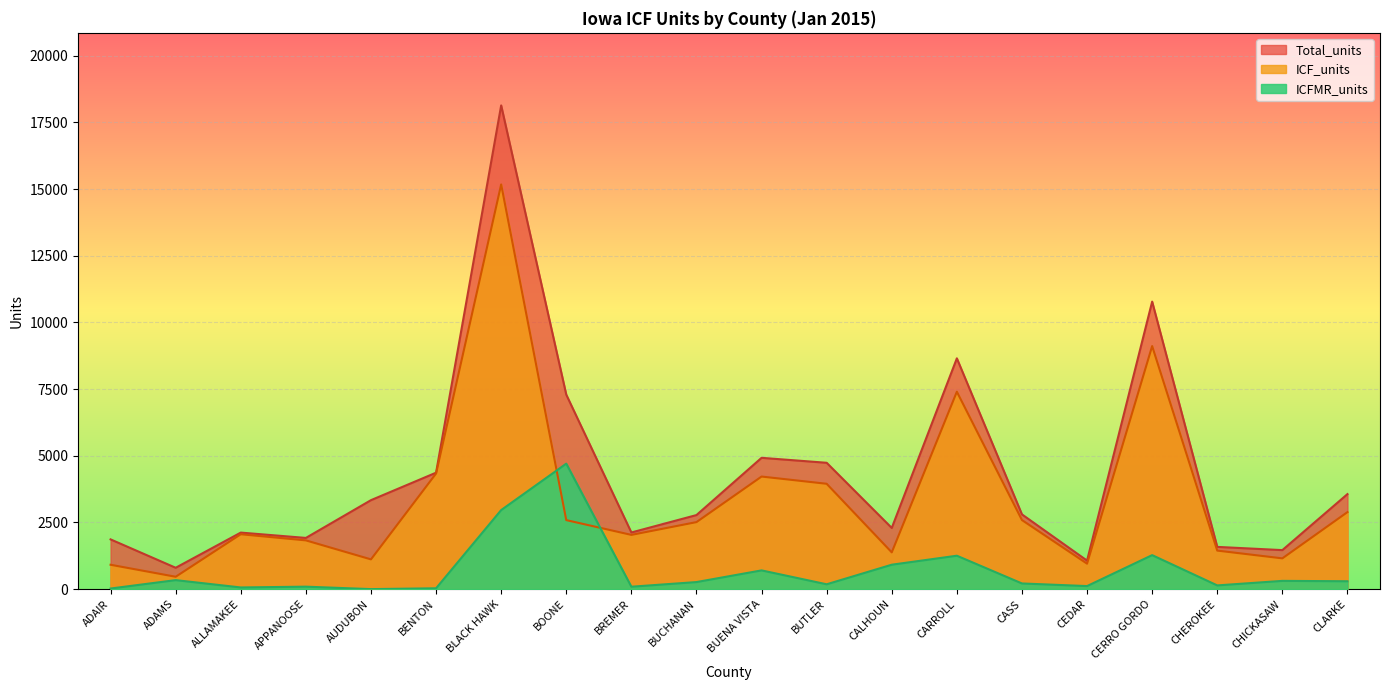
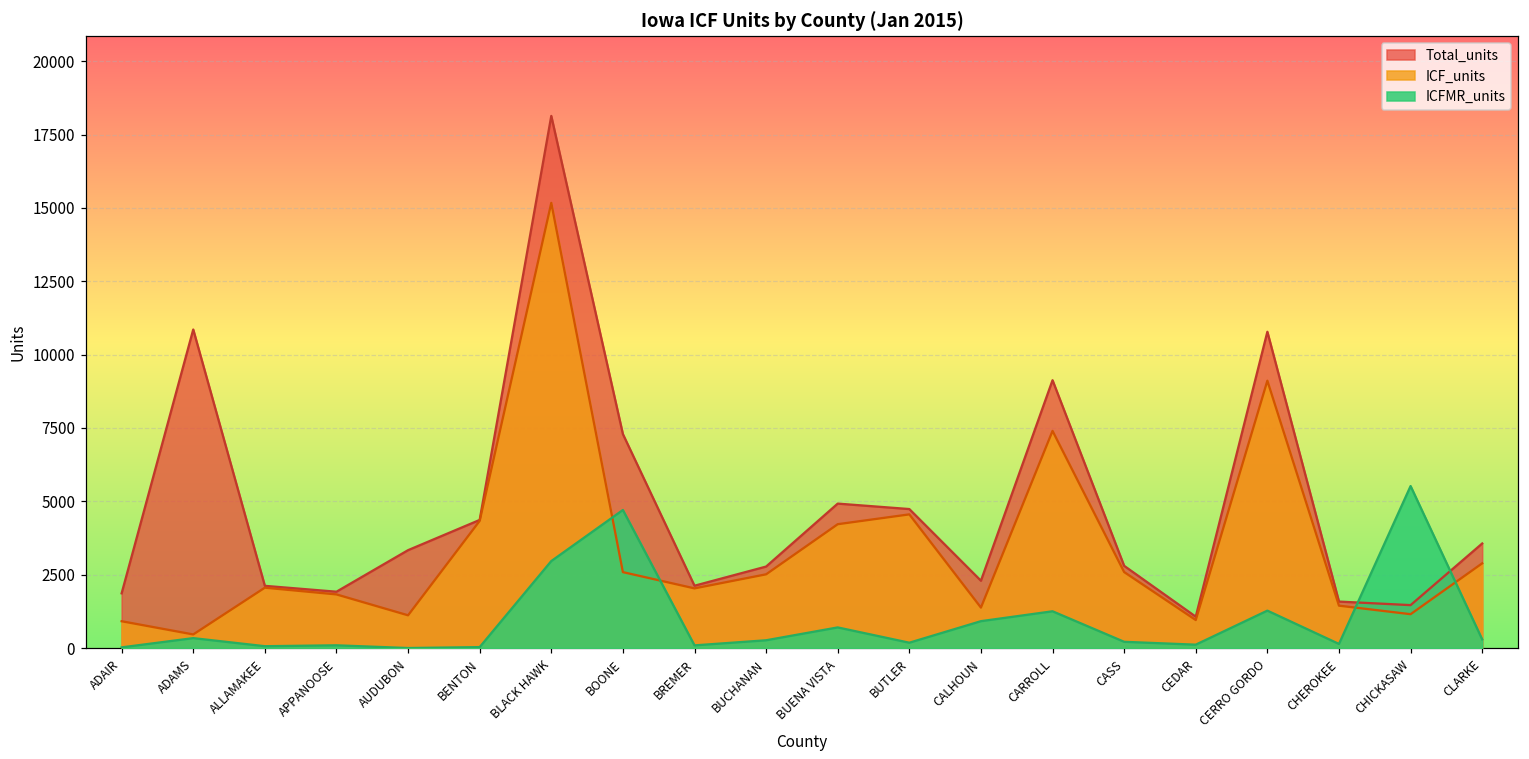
Total_units, ADAMS: 800 -> 10900
ICF_units, BUTLER: 3900 -> 4600
Total_units, CARROLL: 8700 -> 9100
ICFMR_units, CHICKASAW: 300 -> 5500
